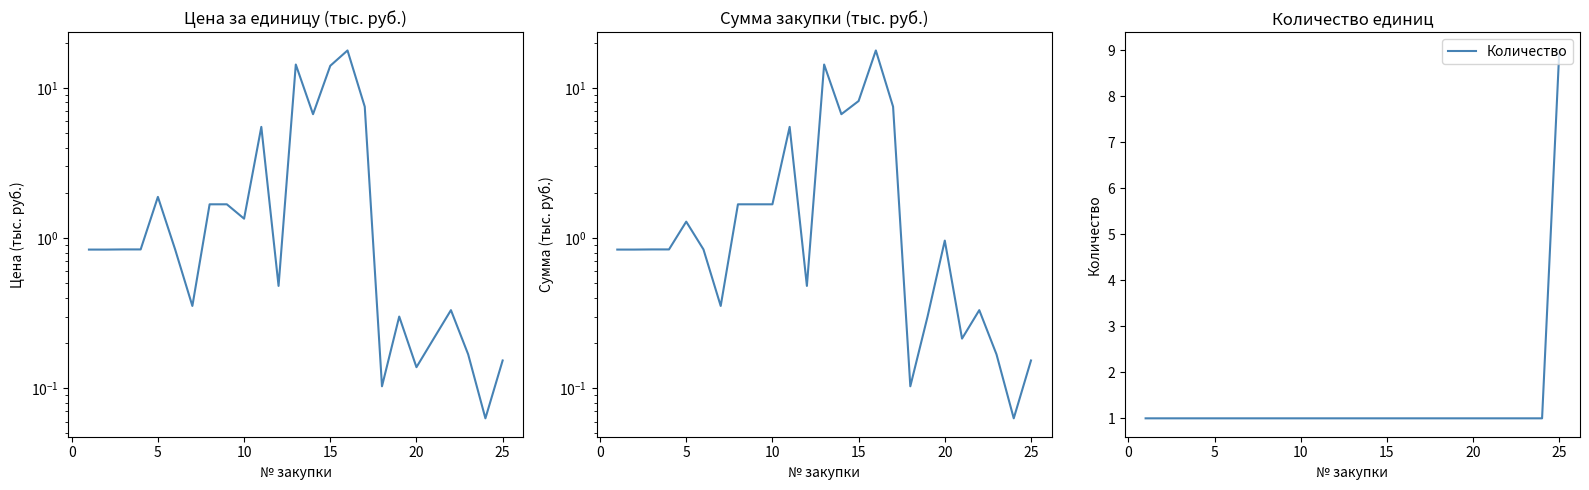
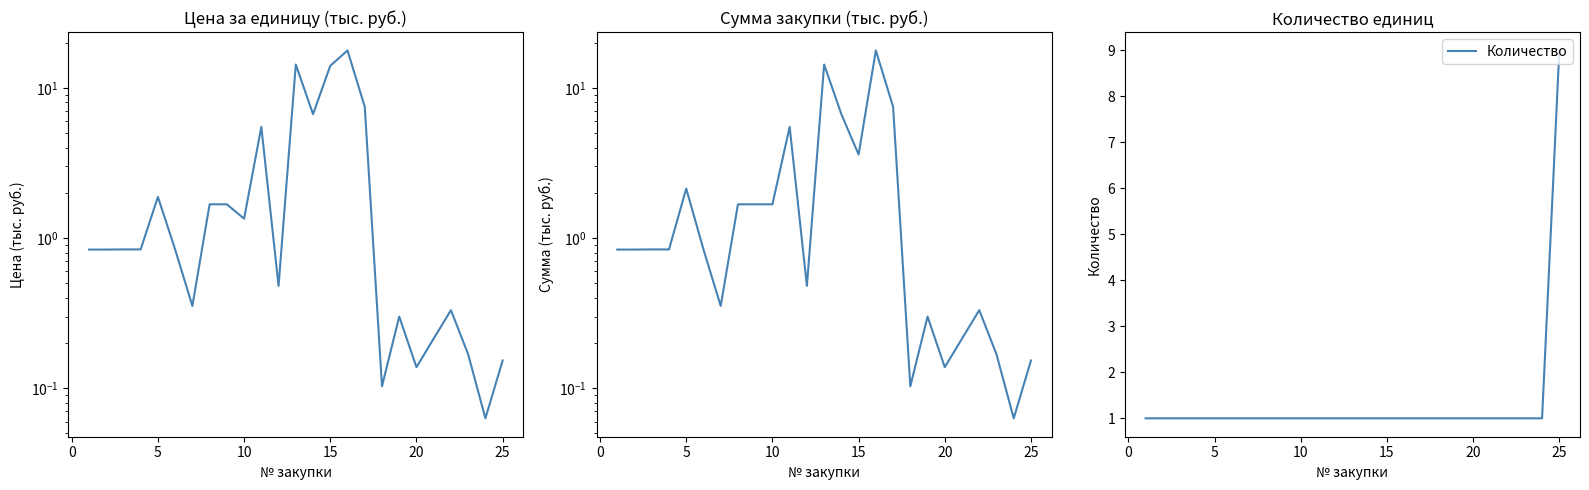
Сумма закупки (тыс. руб.), 5: 1.3 -> 2.1
Сумма закупки (тыс. руб.), 15: 8 -> 3.6
Сумма закупки (тыс. руб.), 20: 1.0 -> 0.14
